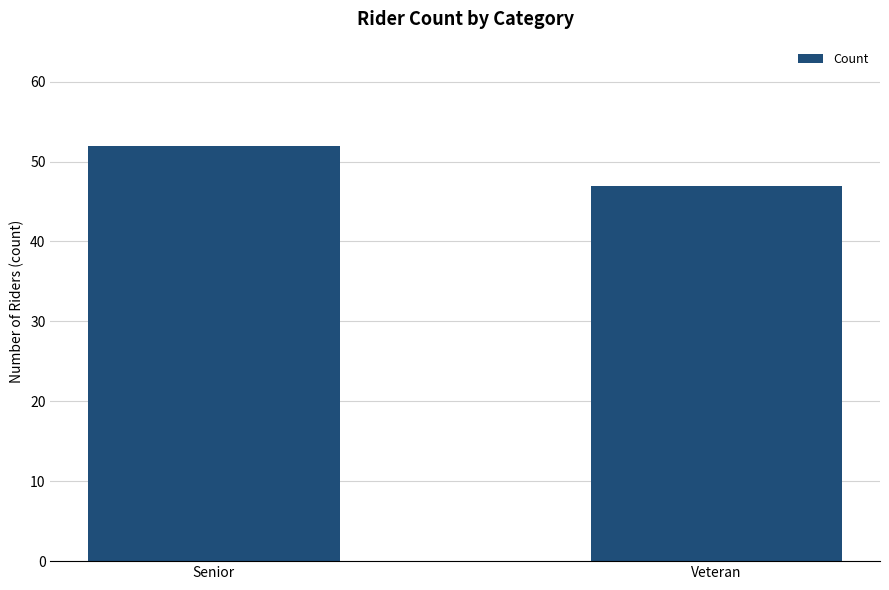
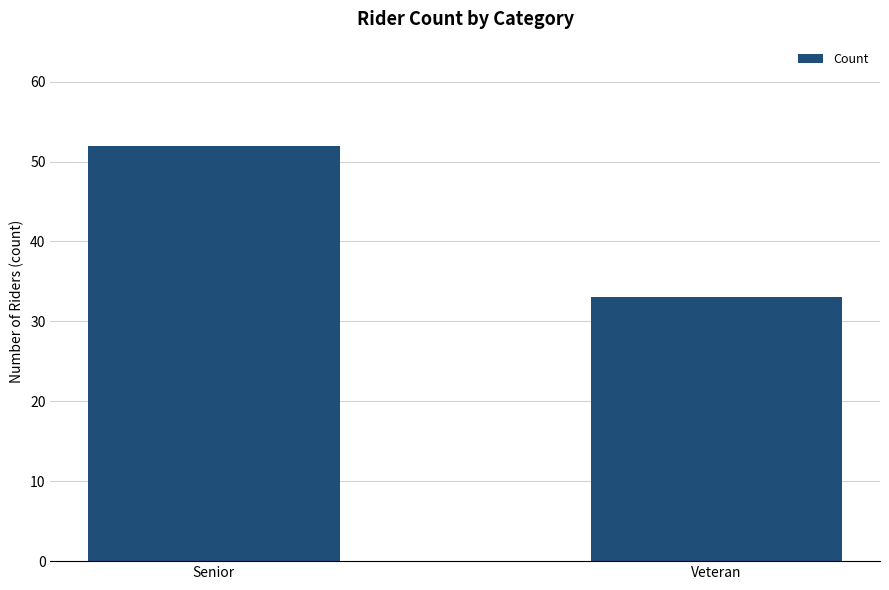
Veteran: 47 -> 33
